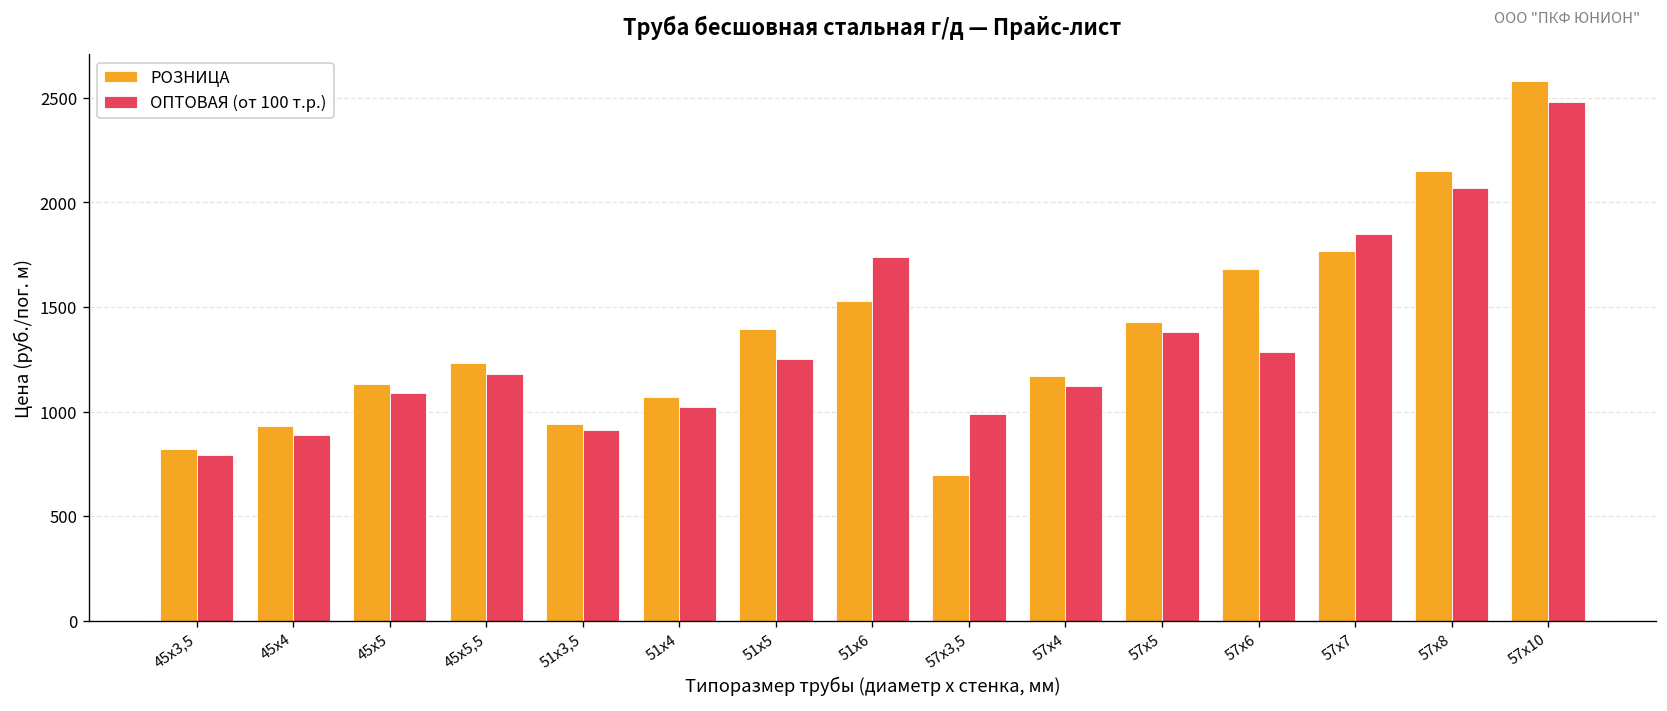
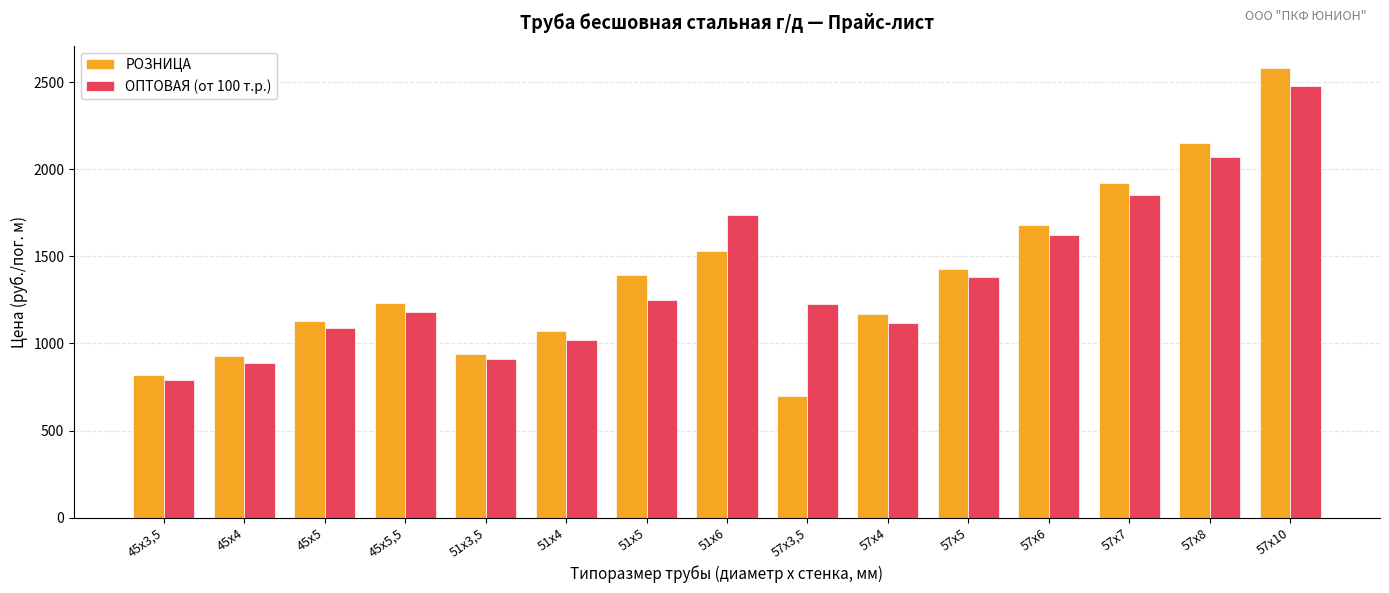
ОПТОВАЯ (от 100 т.р.), 57х3,5: 990 -> 1230
ОПТОВАЯ (от 100 т.р.), 57х6: 1290 -> 1620
РОЗНИЦА, 57х7: 1770 -> 1920
